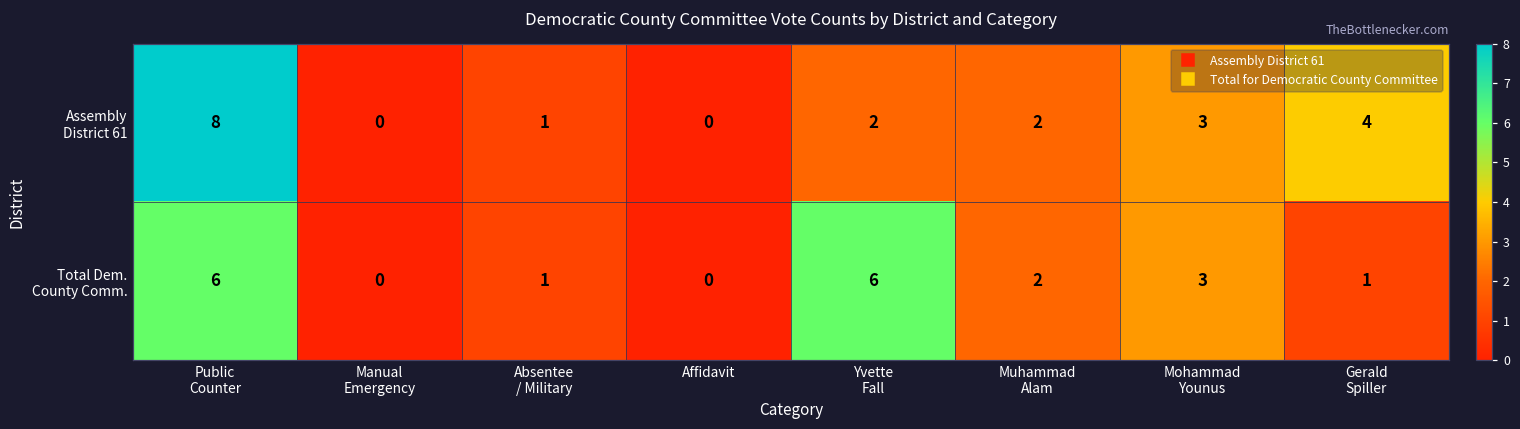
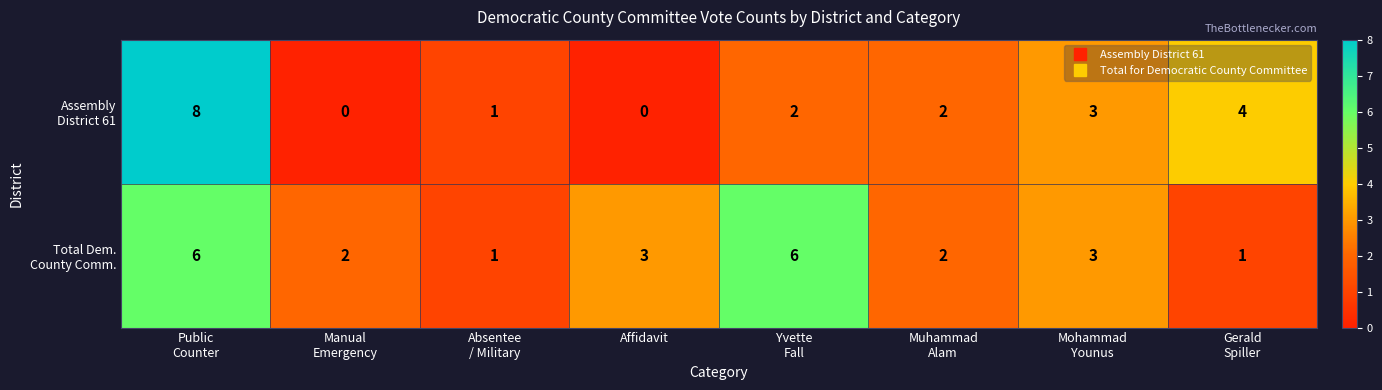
Total Dem. County Comm., Manual Emergency: 0 -> 2
Total Dem. County Comm., Affidavit: 0 -> 3
